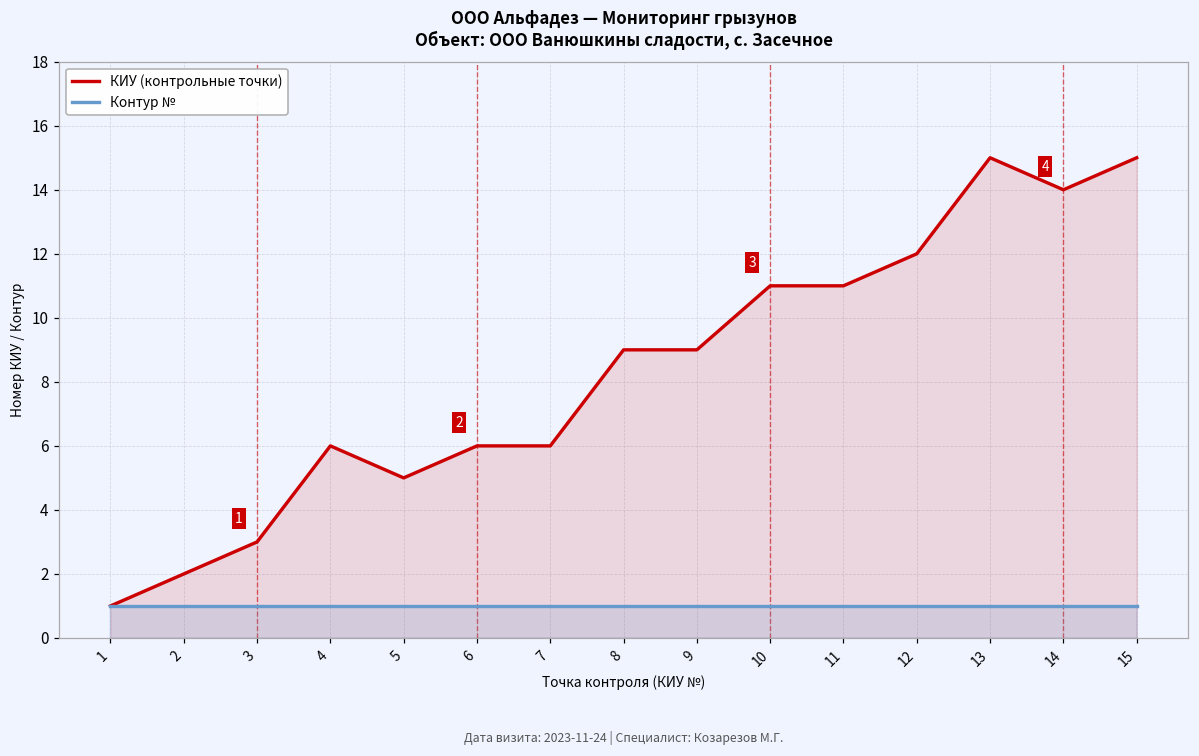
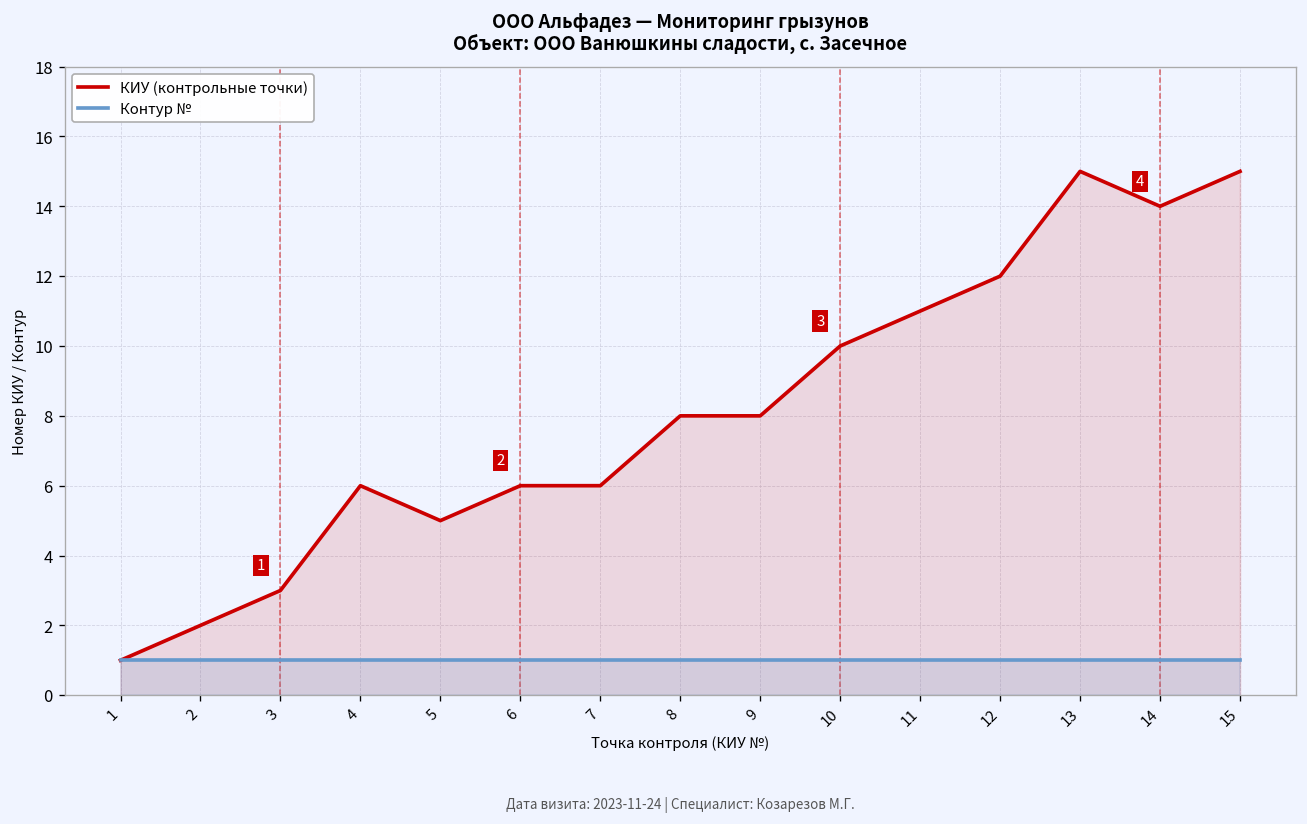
КИУ (контрольные точки), 8: 9 -> 8
КИУ (контрольные точки), 9: 9 -> 8
КИУ (контрольные точки), 10: 11 -> 10
